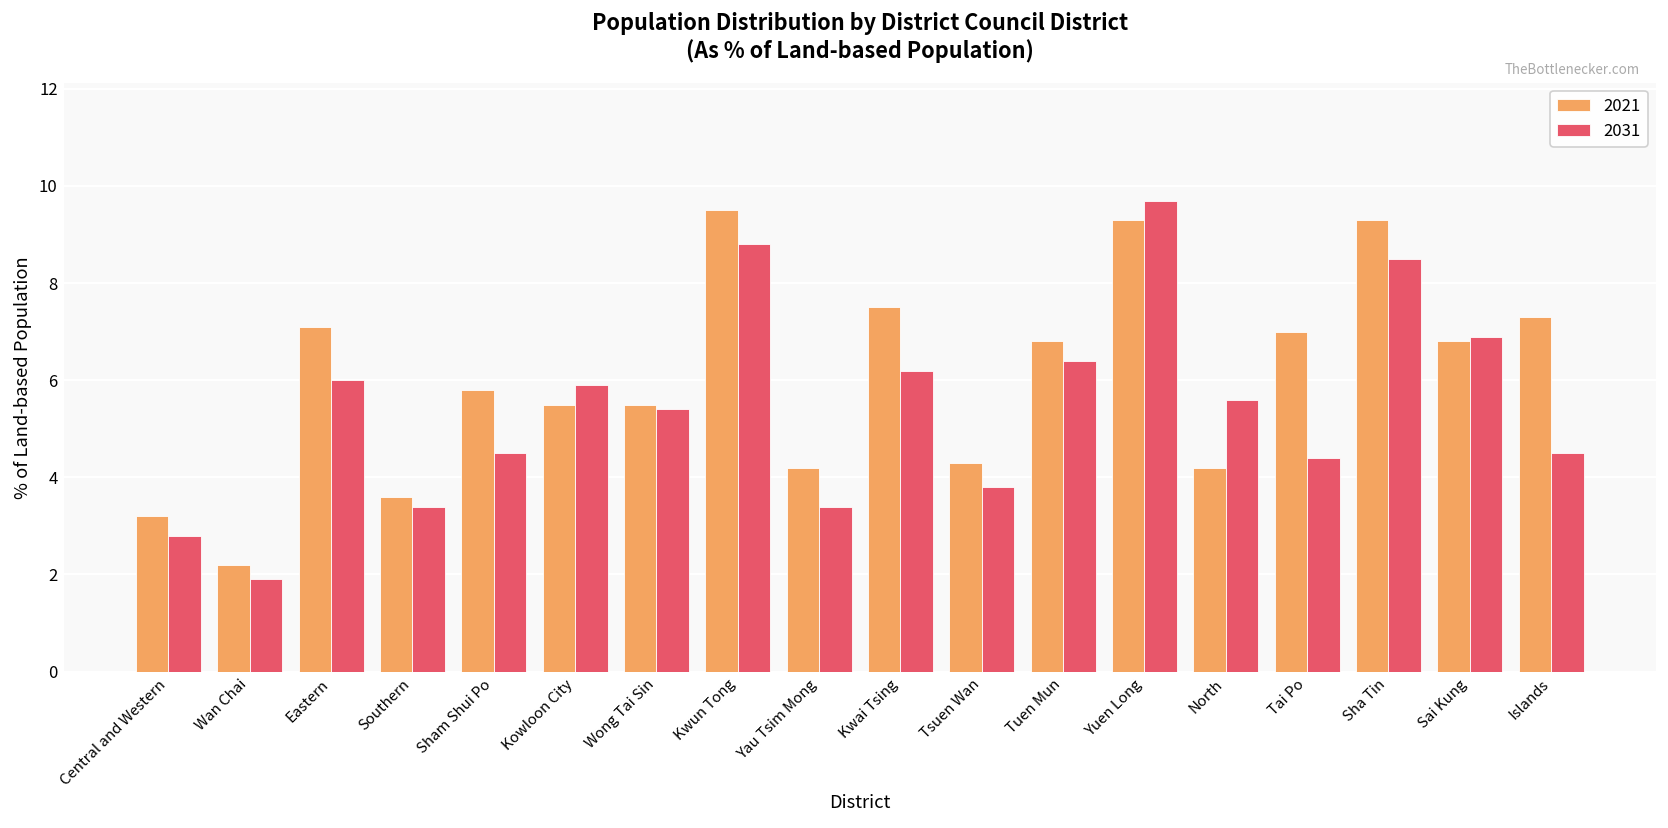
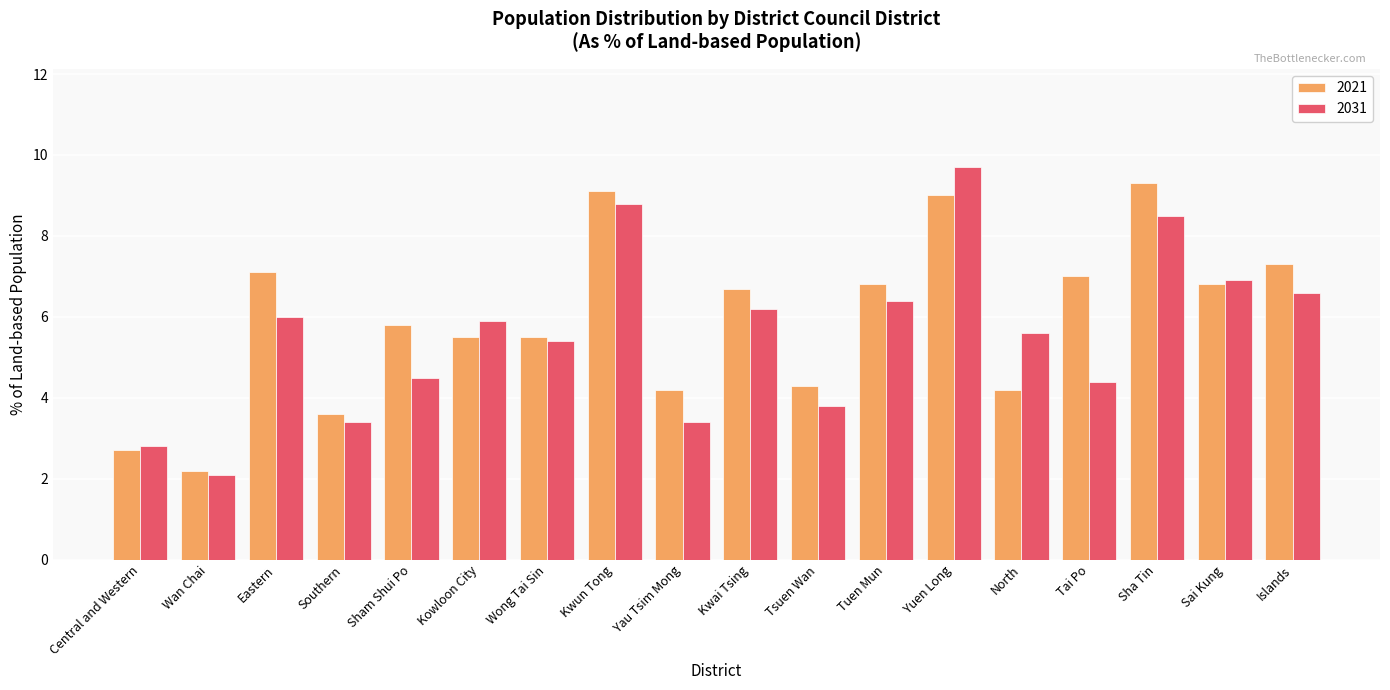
2021, Central and Western: 3.2 -> 2.7
2031, Wan Chai: 1.9 -> 2.1
2021, Kwun Tong: 9.5 -> 9.1
2021, Kwai Tsing: 7.5 -> 6.7
2021, Yuen Long: 9.3 -> 9.0
2031, Islands: 4.5 -> 6.6
